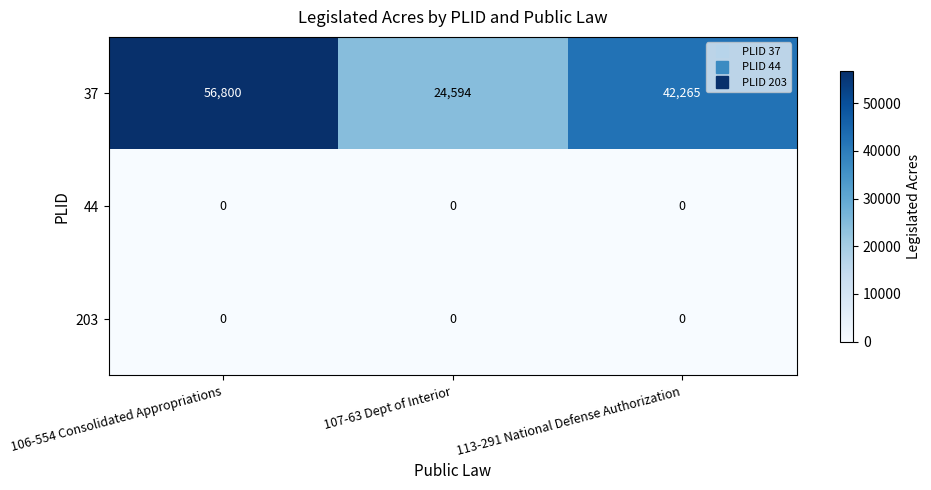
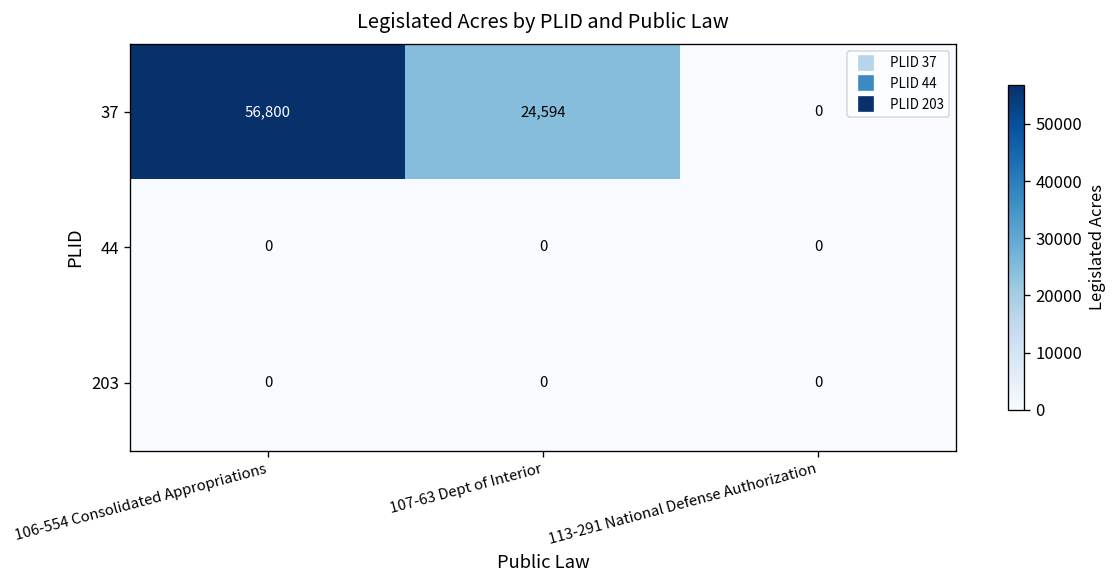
37, 113-291 National Defense Authorization: 42,265 -> 0
